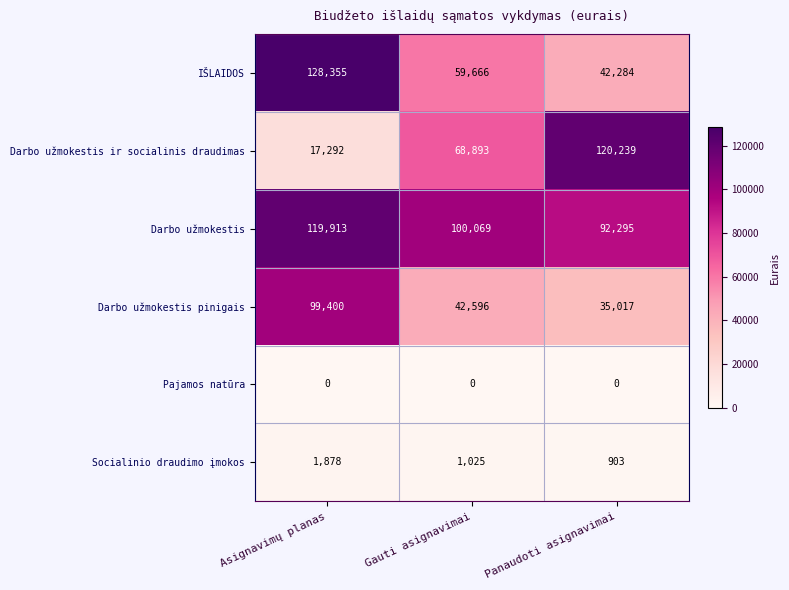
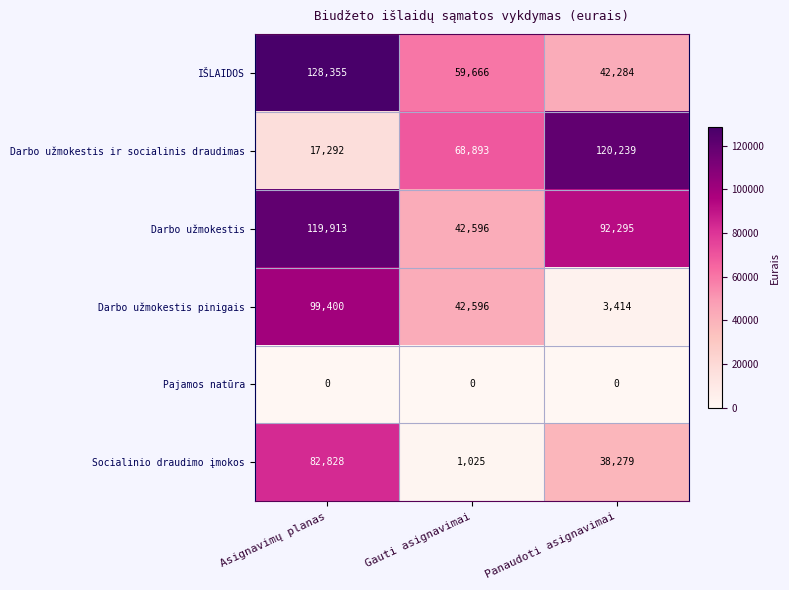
Darbo užmokestis, Gauti asignavimai: 100,069 -> 42,596
Darbo užmokestis pinigais, Panaudoti asignavimai: 35,017 -> 3,414
Socialinio draudimo įmokos, Asignavimų planas: 1,878 -> 82,828
Socialinio draudimo įmokos, Panaudoti asignavimai: 903 -> 38,279
